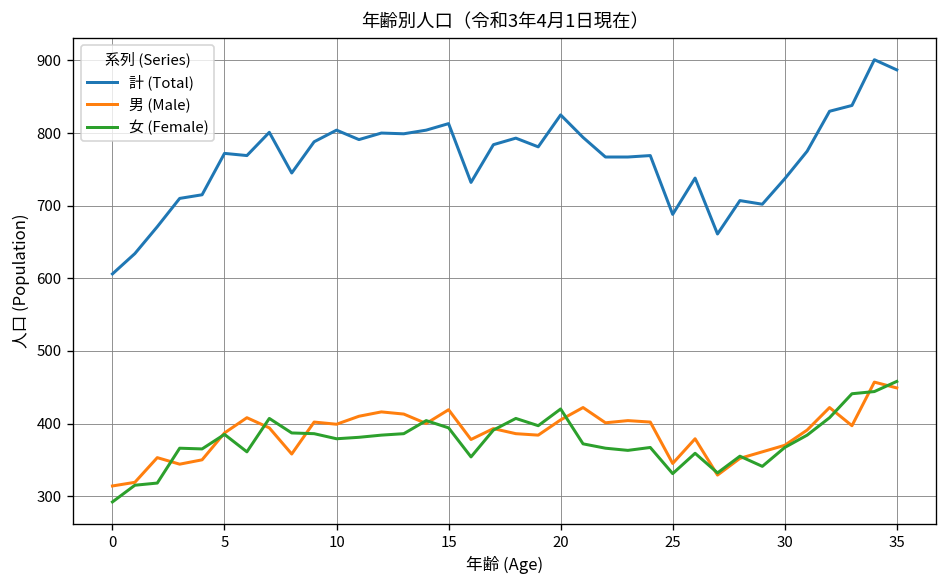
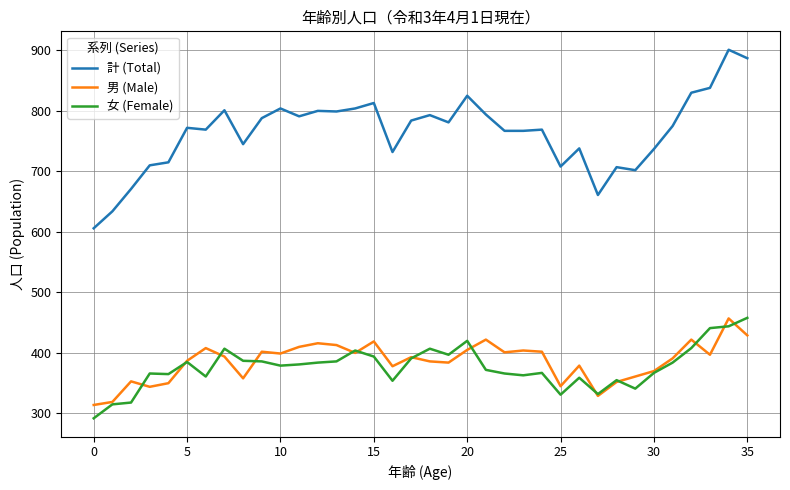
計 (Total), 25: 690 -> 710
男 (Male), 35: 450 -> 430
